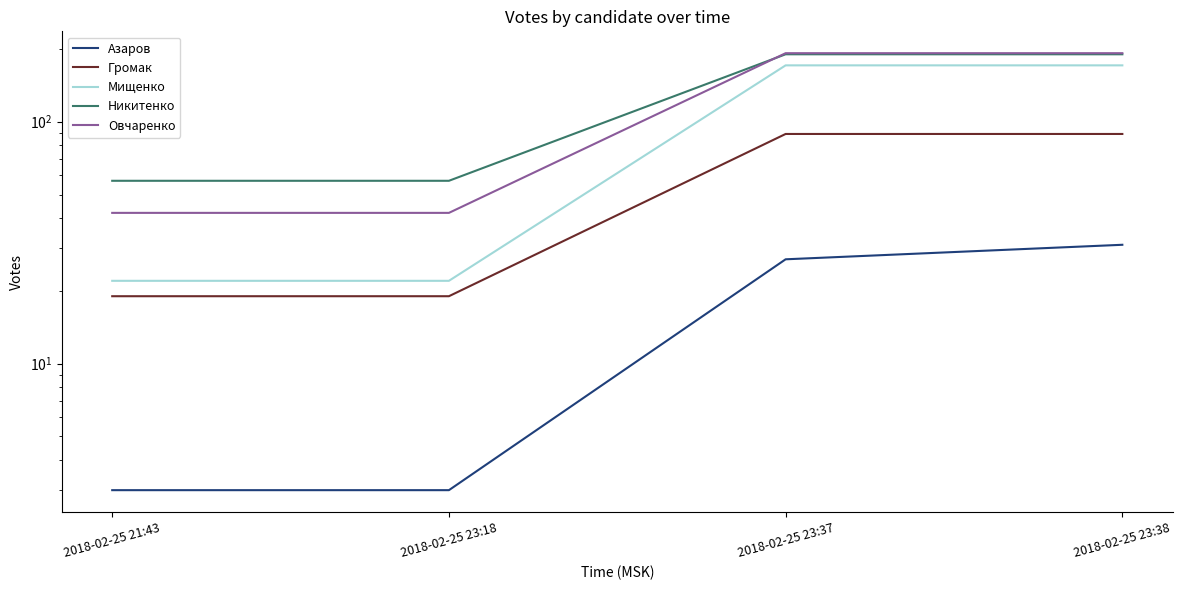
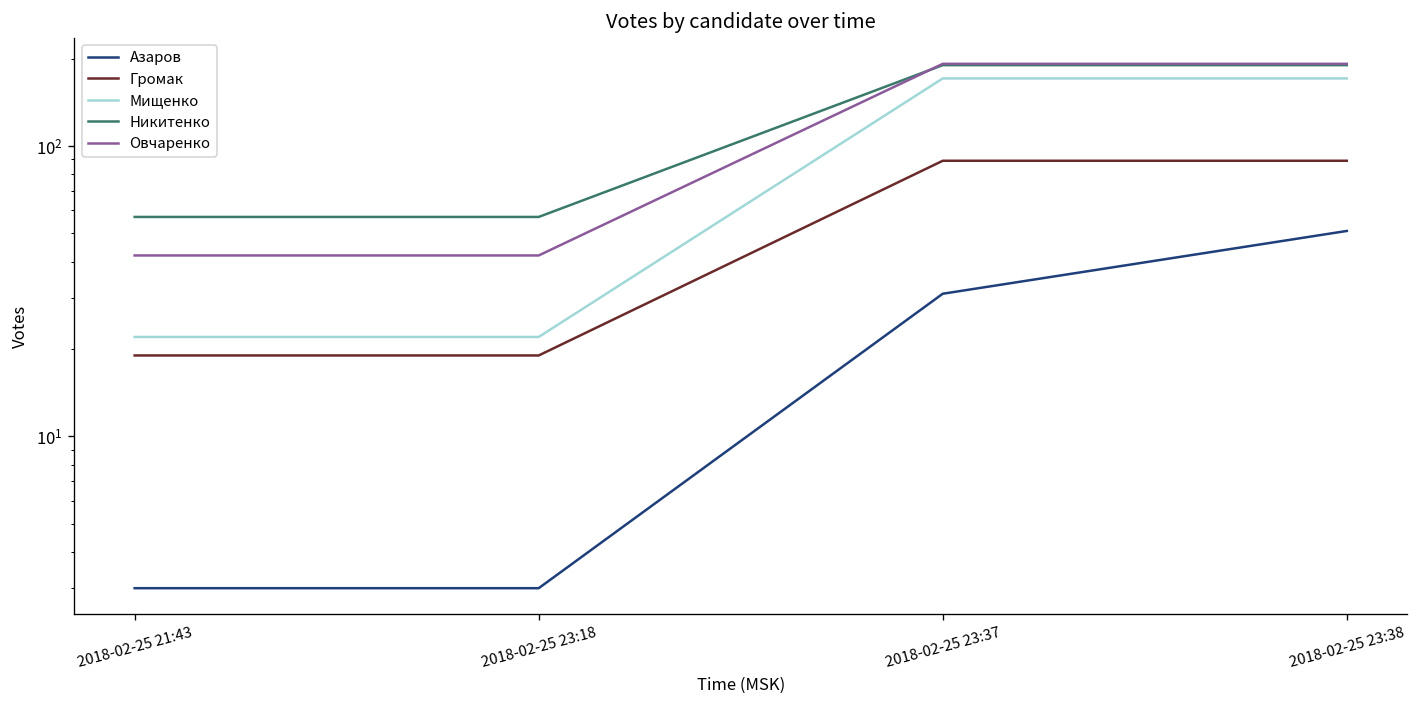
Азаров, 2018-02-25 23:37: 27 -> 31
Азаров, 2018-02-25 23:38: 31 -> 51
